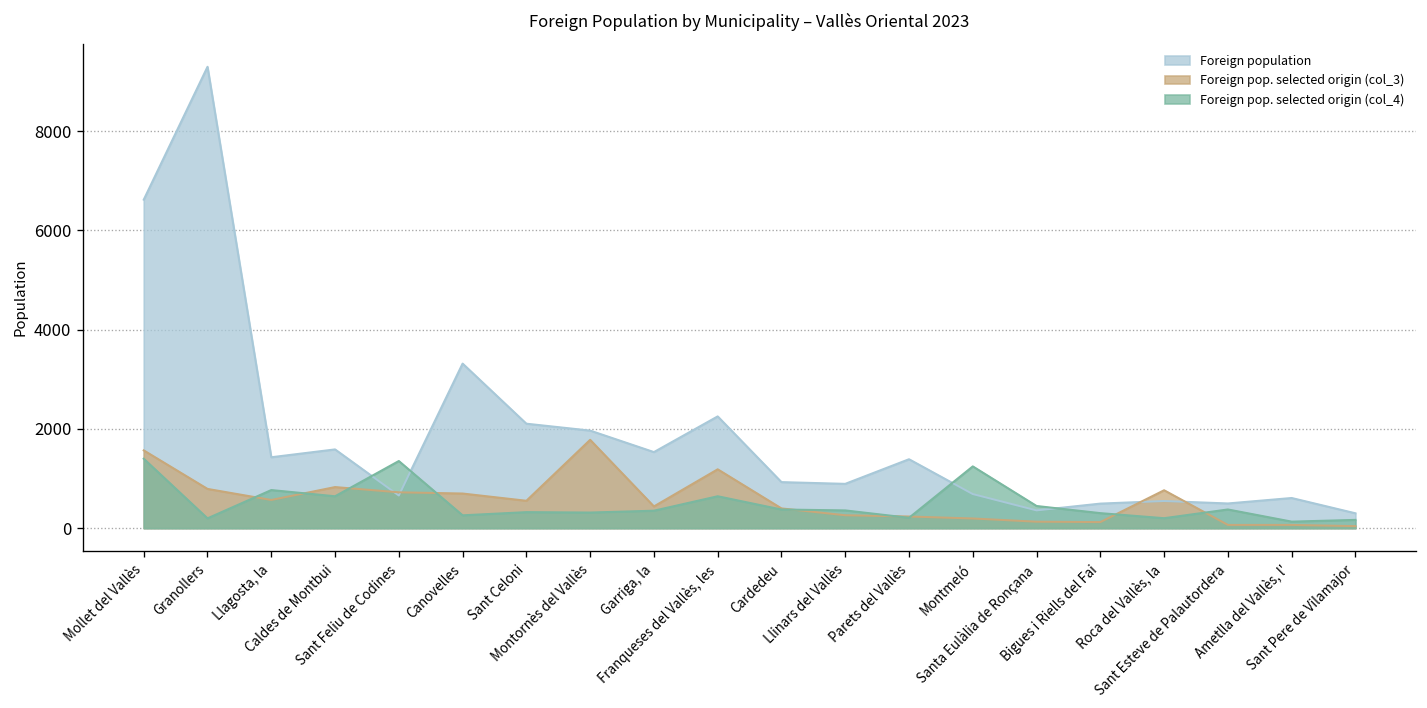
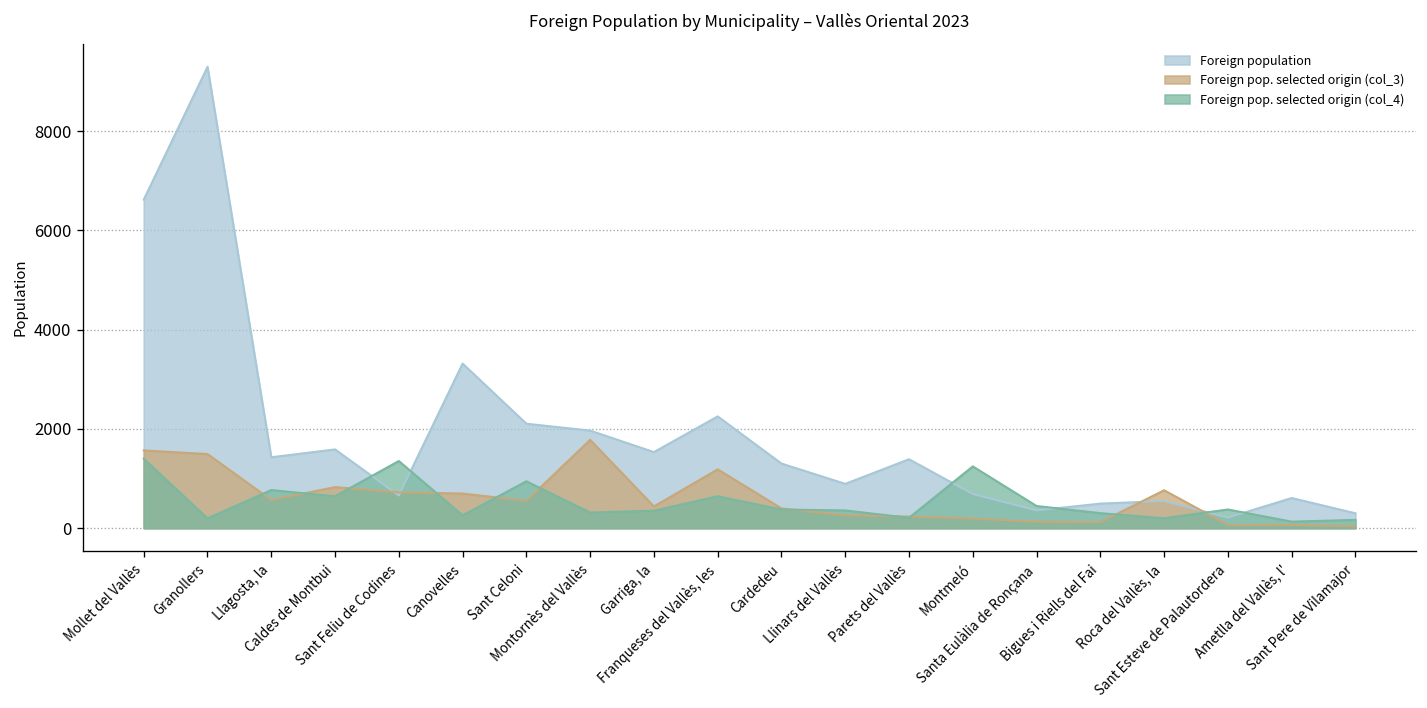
Foreign pop. selected origin (col_3), Granollers: 800 -> 1500
Foreign pop. selected origin (col_4), Sant Celoni: 300 -> 900
Foreign population, Cardedeu: 900 -> 1300
Foreign population, Sant Esteve de Palautordera: 500 -> 200
